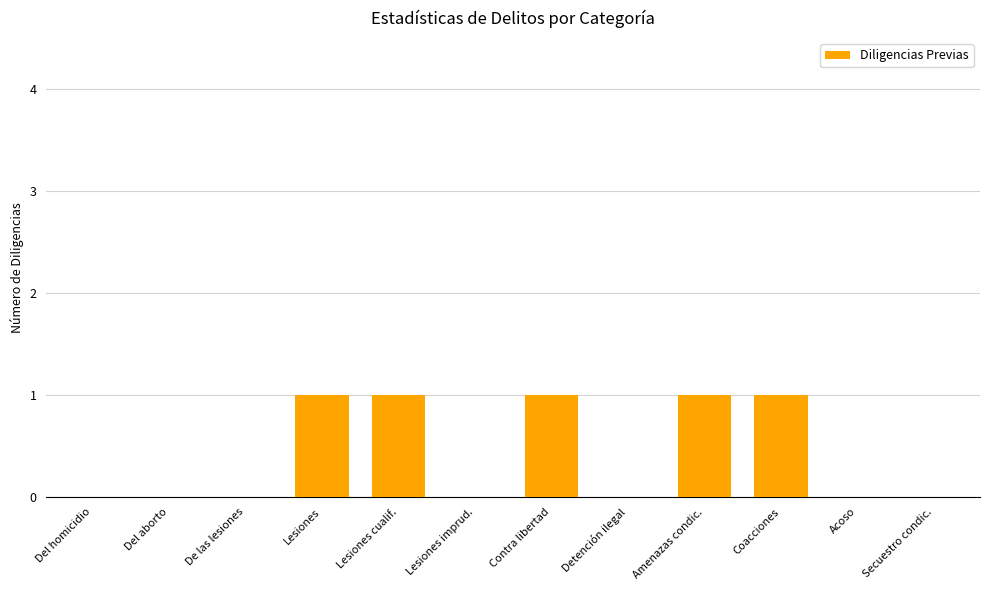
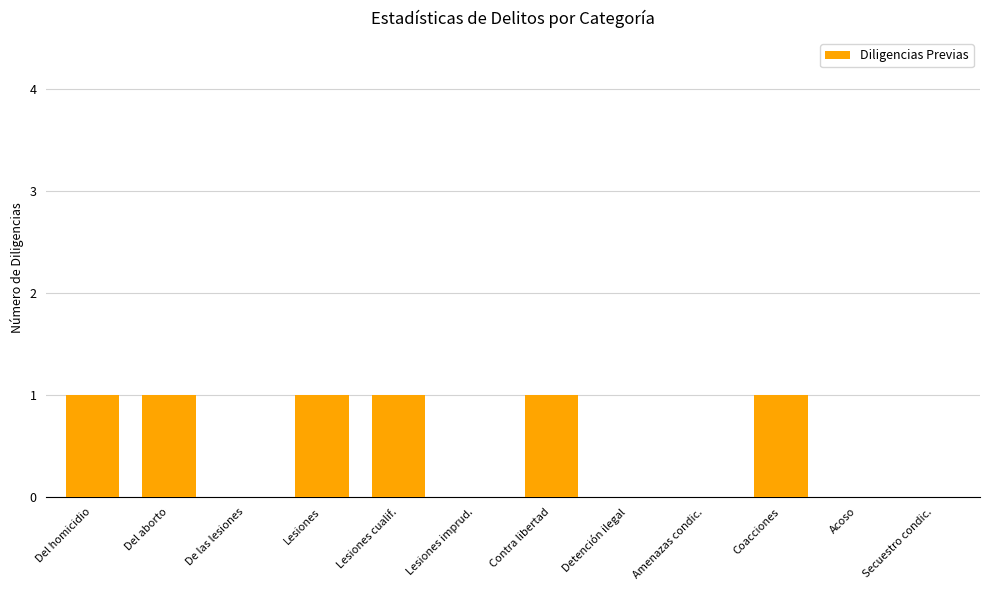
Del homicidio: 0 -> 1
Del aborto: 0 -> 1
Amenazas condic.: 1 -> 0
